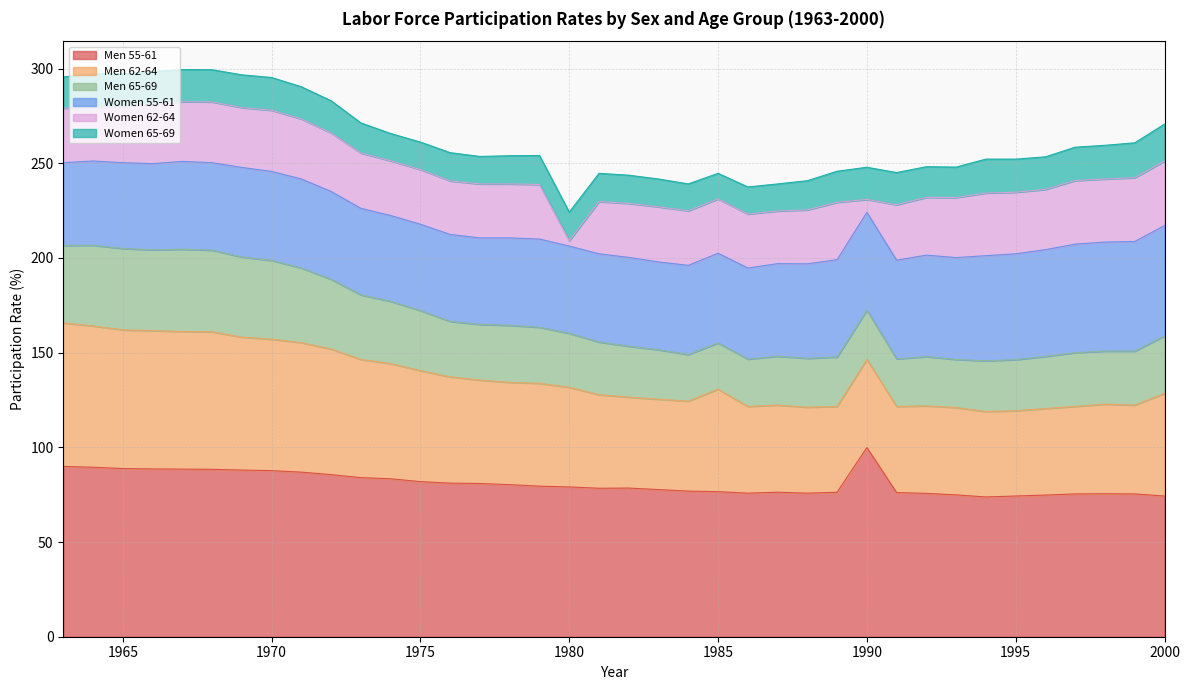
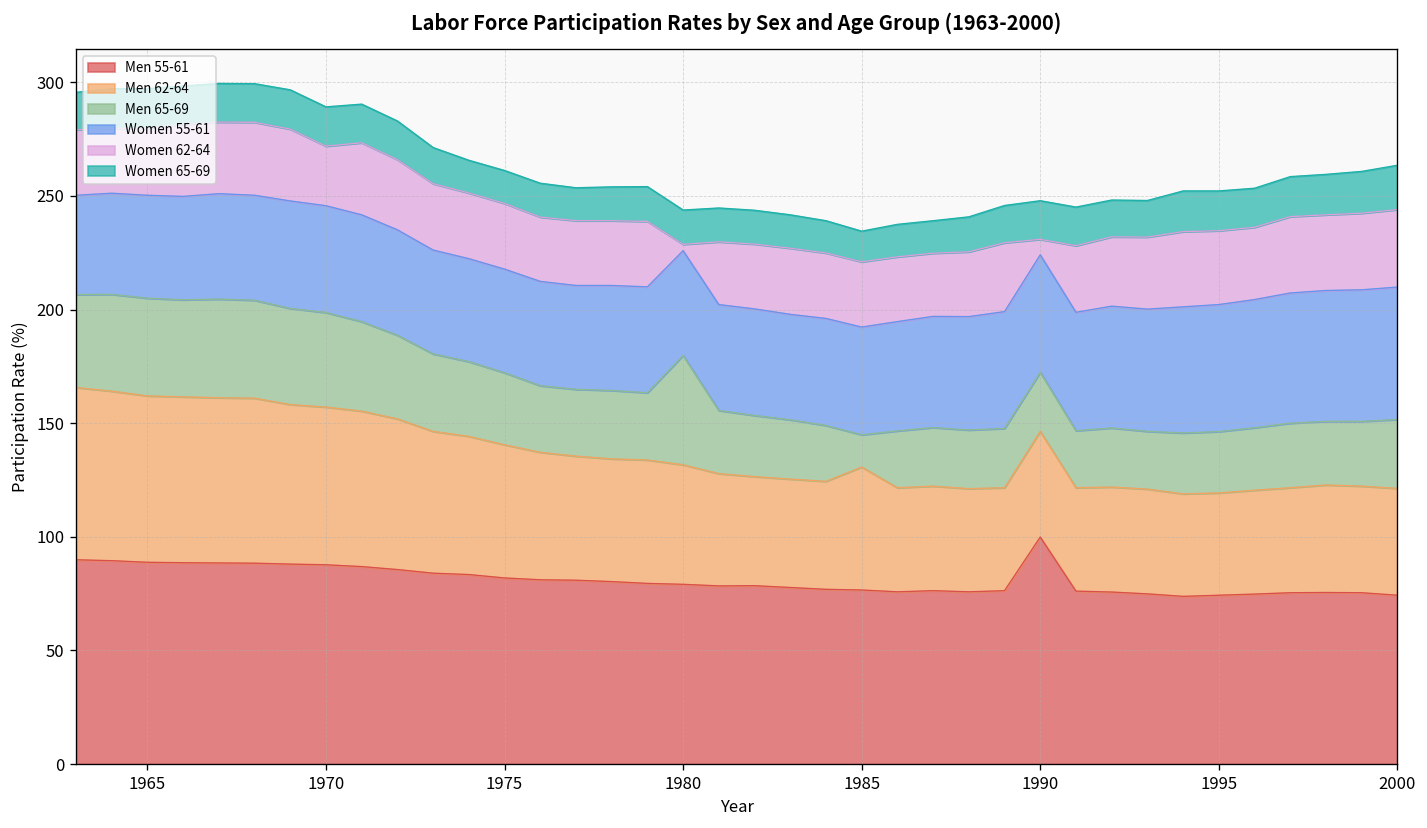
Women 62-64, 1970: 32 -> 26
Men 65-69, 1980: 29 -> 48
Men 65-69, 1985: 24 -> 14
Men 62-64, 2000: 54 -> 47
